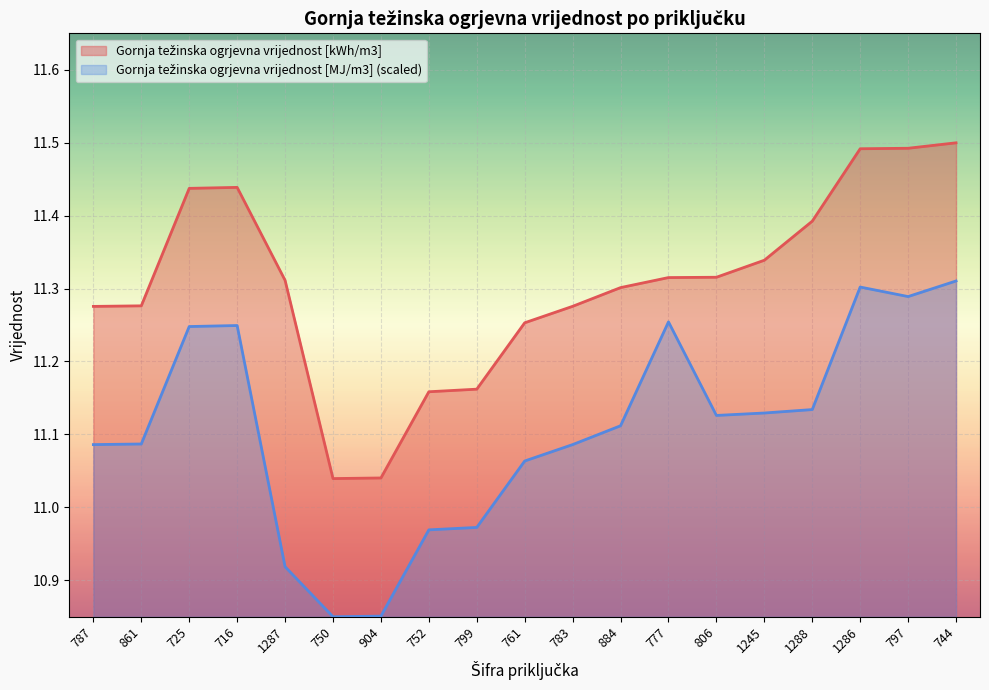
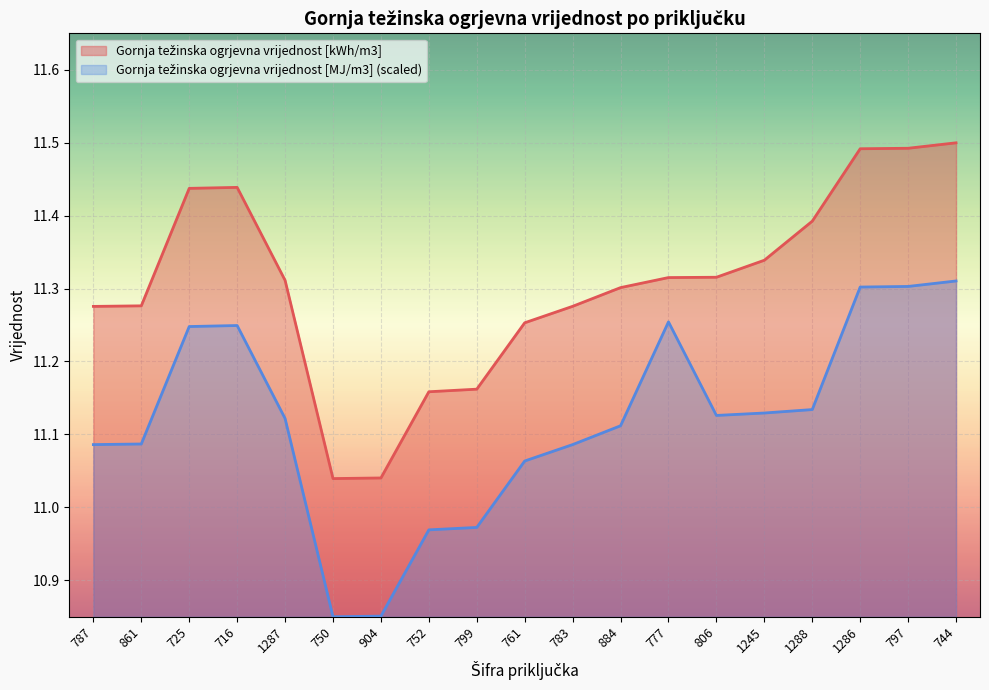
Gornja težinska ogrjevna vrijednost [MJ/m3] (scaled), 1287: 10.92 -> 11.12
Gornja težinska ogrjevna vrijednost [MJ/m3] (scaled), 797: 11.29 -> 11.30
